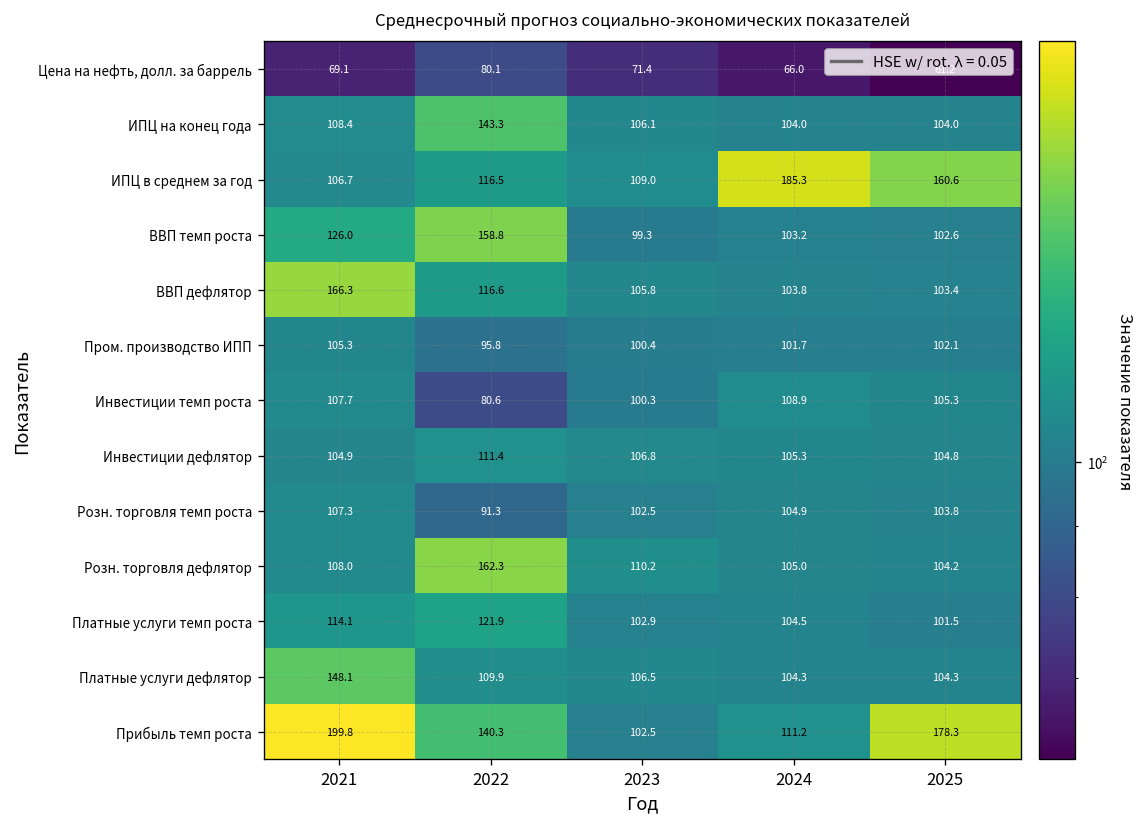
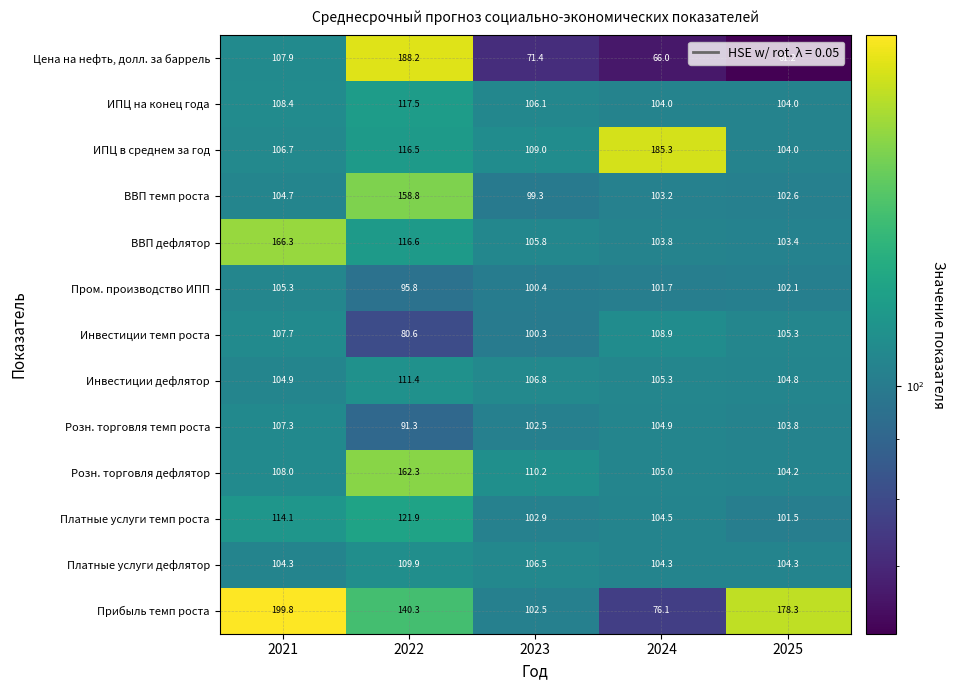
Цена на нефть, долл. за баррель, 2021: 69.1 -> 107.9
Цена на нефть, долл. за баррель, 2022: 80.1 -> 188.2
ИПЦ на конец года, 2022: 143.3 -> 117.5
ИПЦ в среднем за год, 2025: 160.6 -> 104.0
ВВП темп роста, 2021: 126.0 -> 104.7
Платные услуги дефлятор, 2021: 148.1 -> 104.3
Прибыль темп роста, 2024: 111.2 -> 76.1
